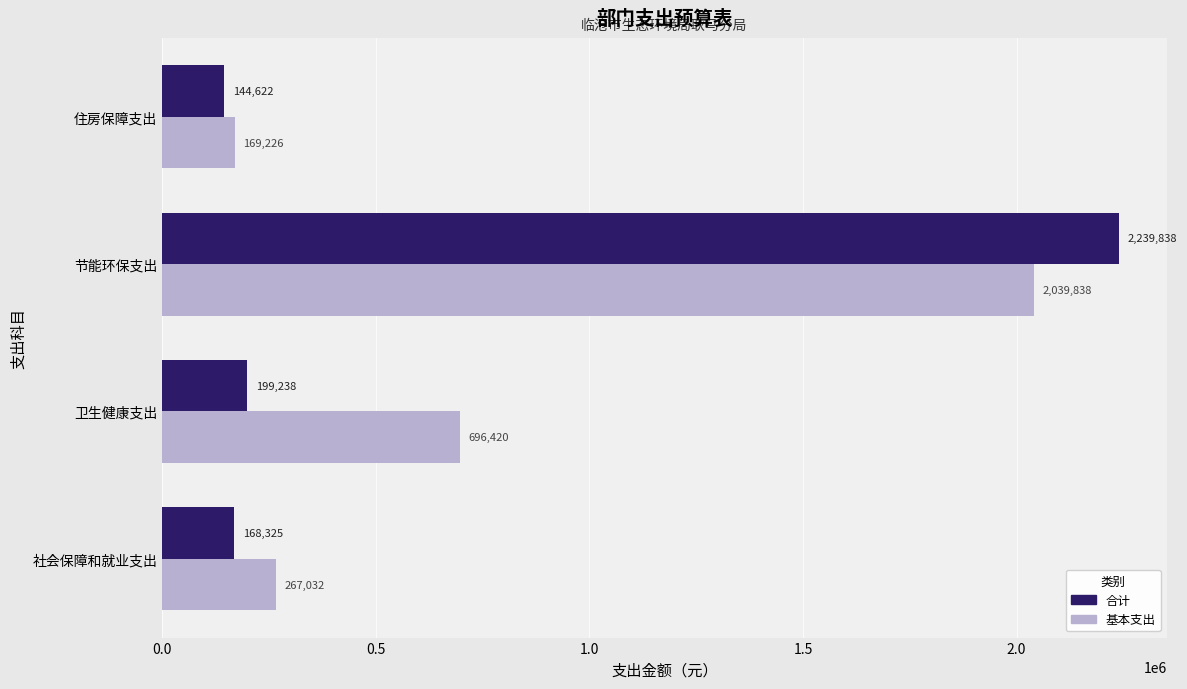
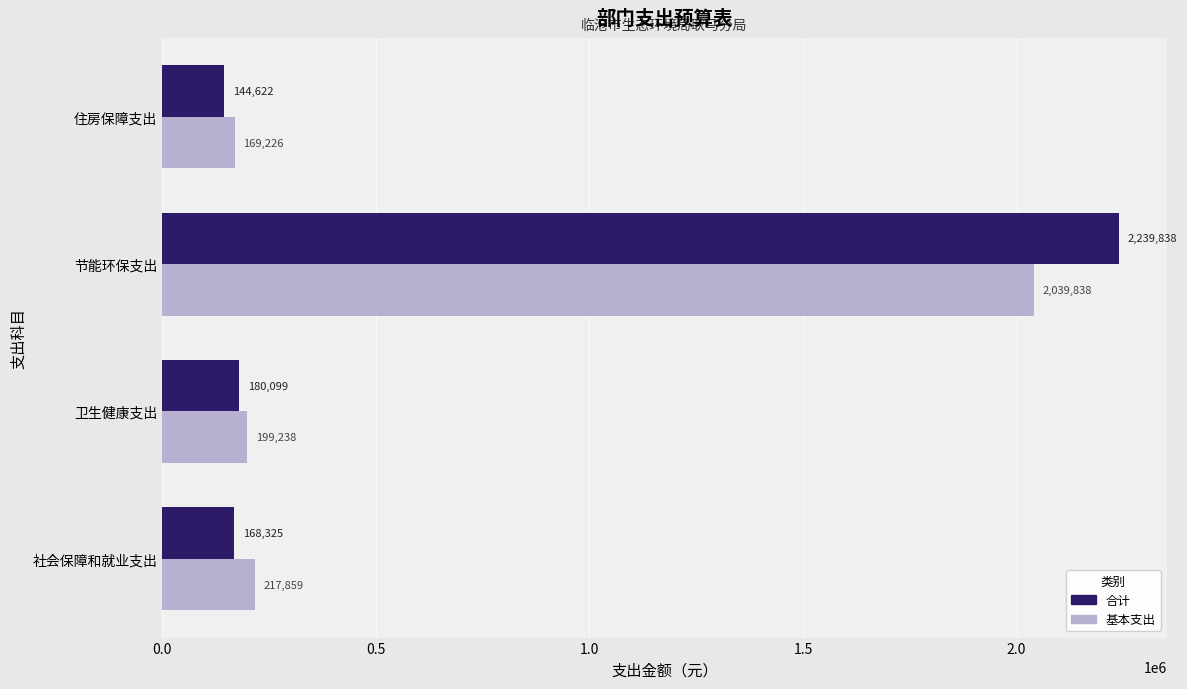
合计, 卫生健康支出: 199,238 -> 180,099
基本支出, 卫生健康支出: 696,420 -> 199,238
基本支出, 社会保障和就业支出: 267,032 -> 217,859
